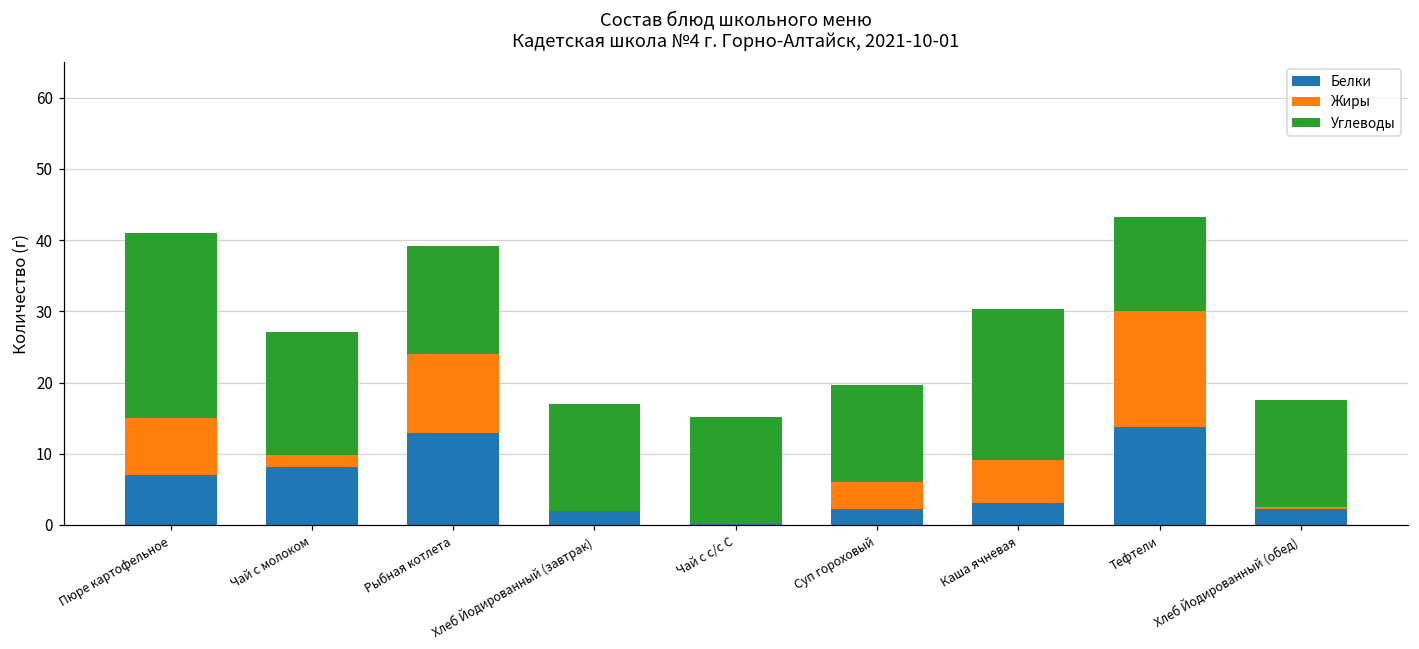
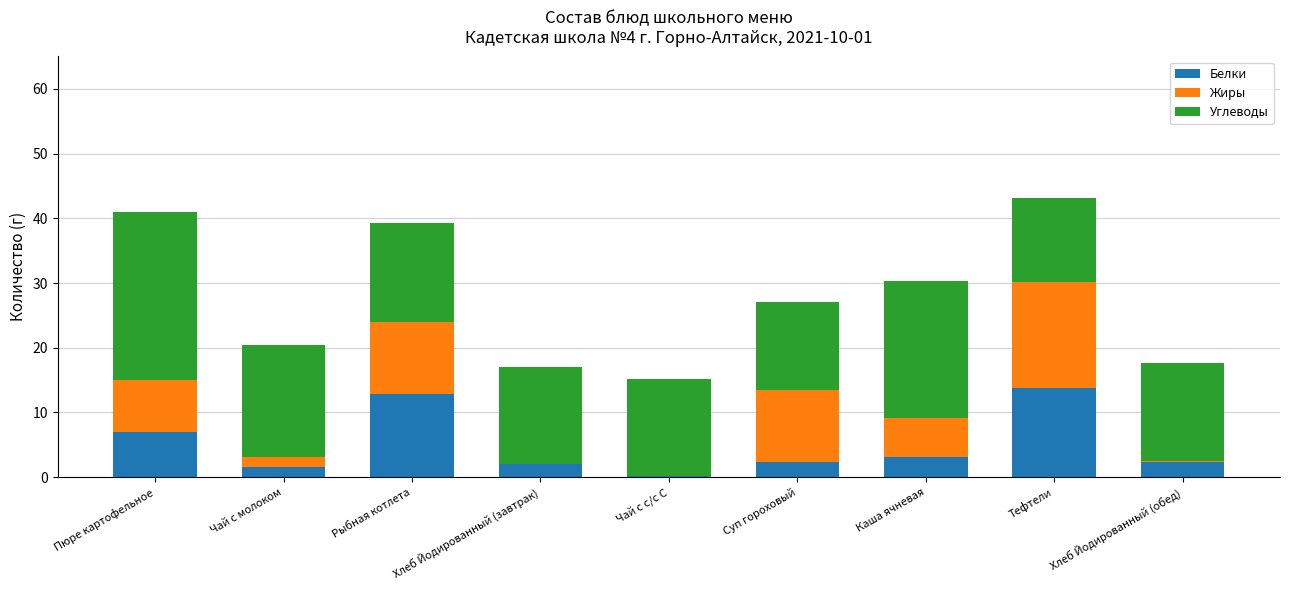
Белки, Чай с молоком: 8 -> 2
Жиры, Суп гороховый: 4 -> 11
